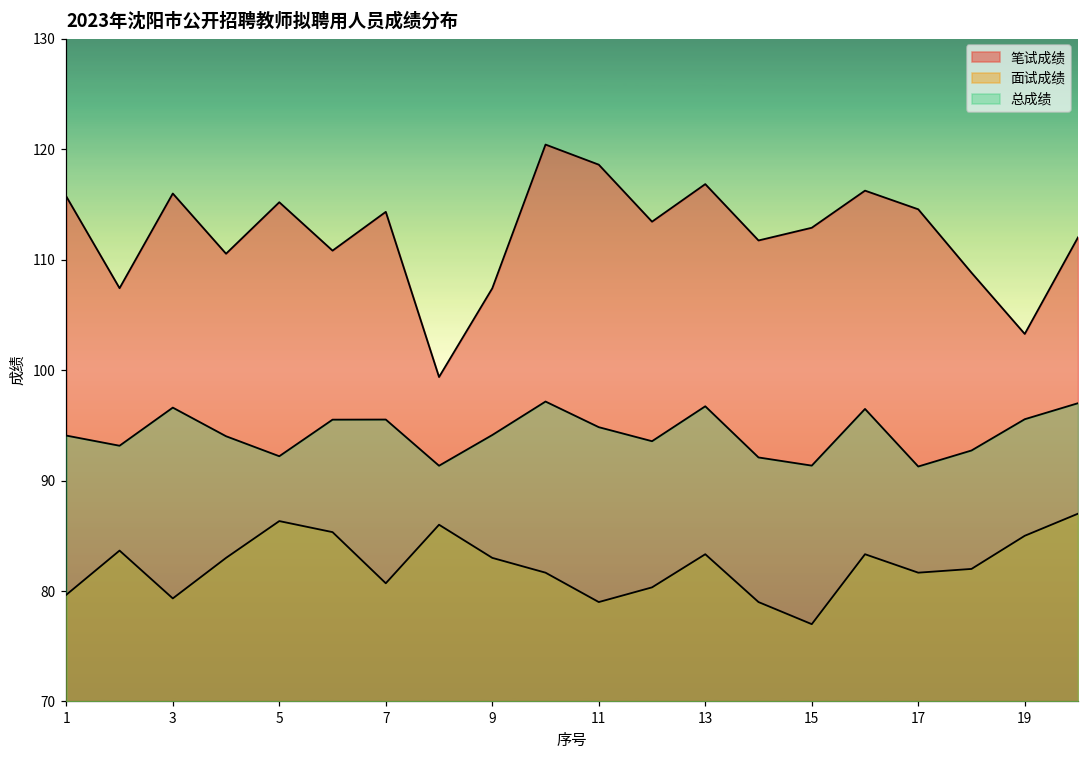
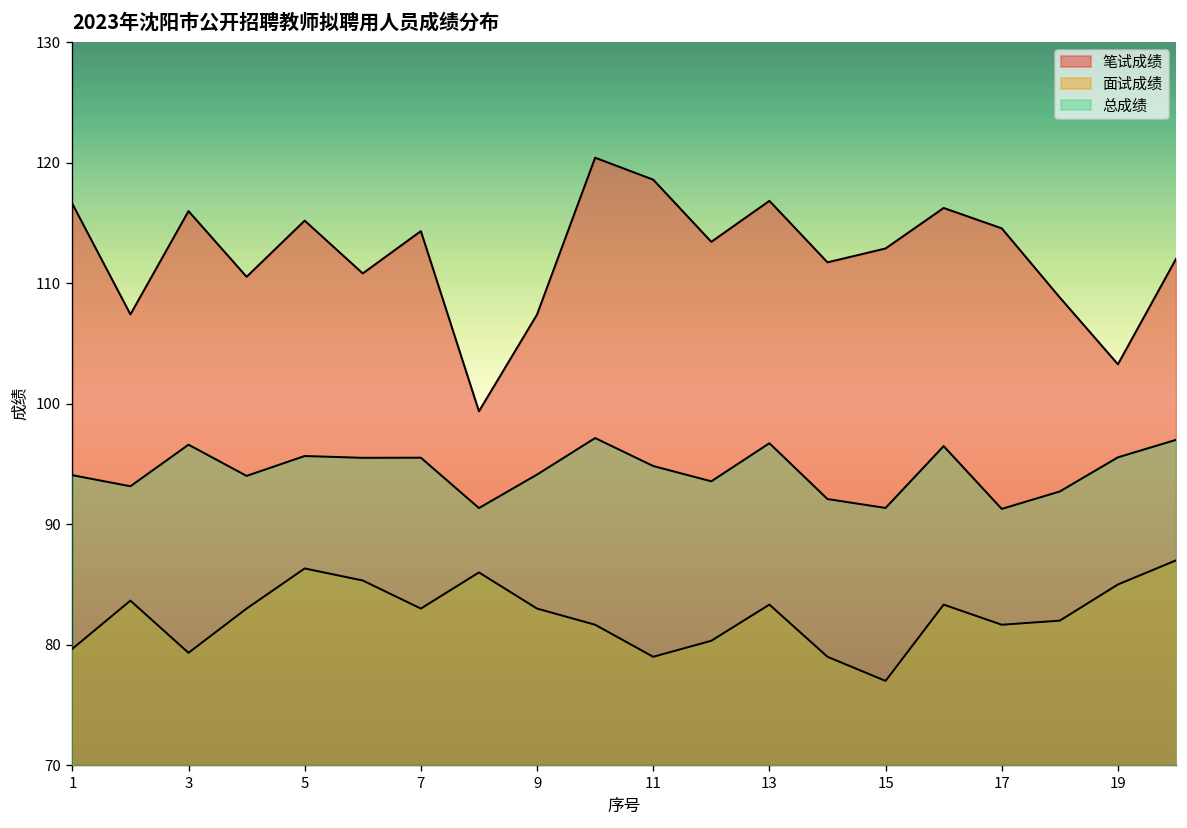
笔试成绩, 1: 115.7 -> 116.6
总成绩, 5: 92.2 -> 95.7
面试成绩, 7: 80.7 -> 83.0
